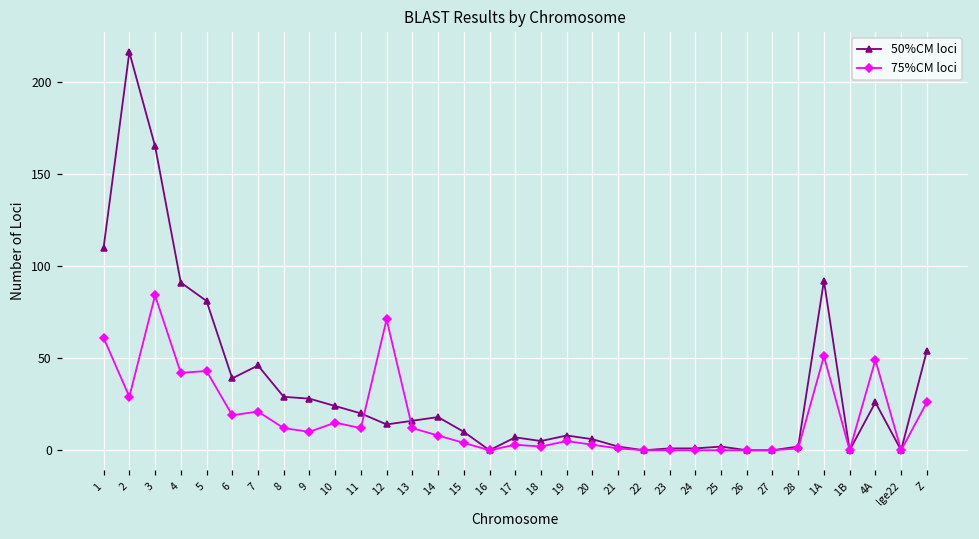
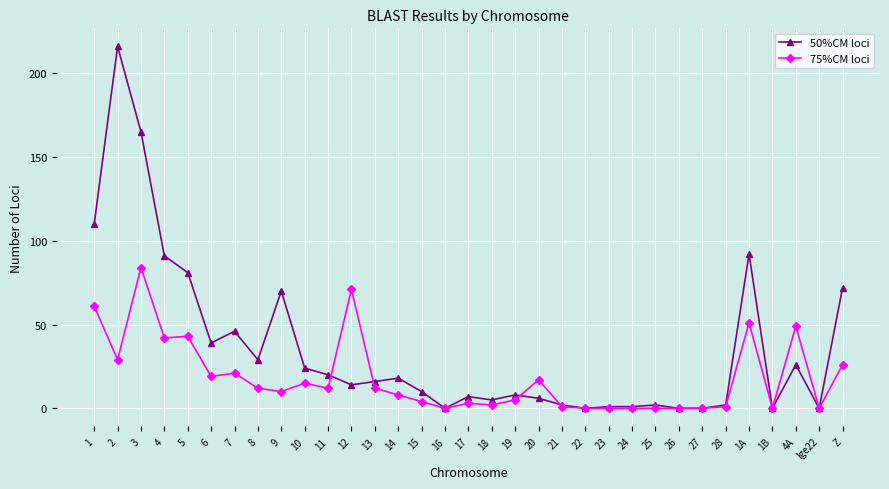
50%CM loci, 9: 28 -> 70
75%CM loci, 20: 3 -> 17
50%CM loci, Z: 54 -> 72
